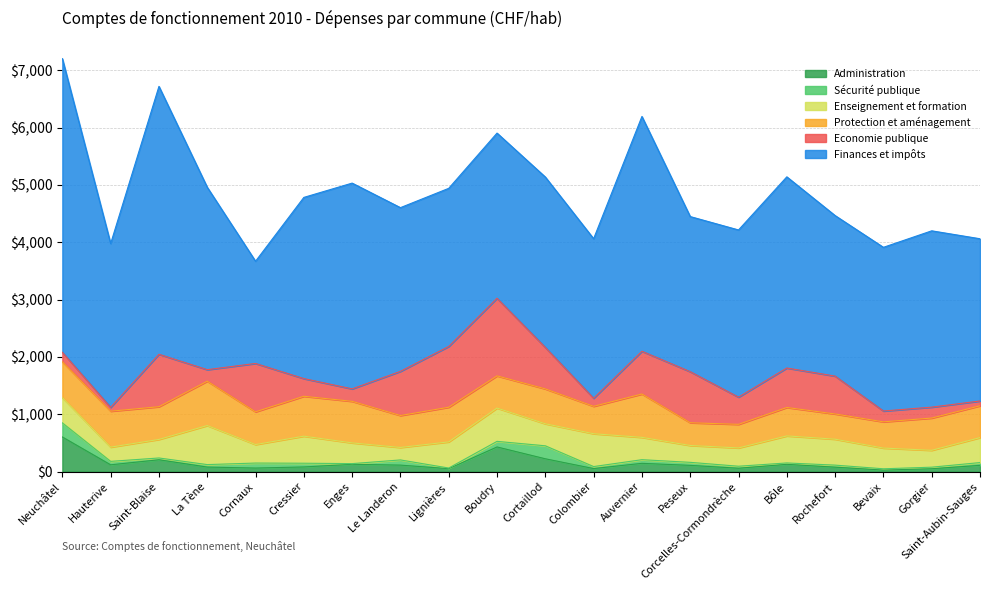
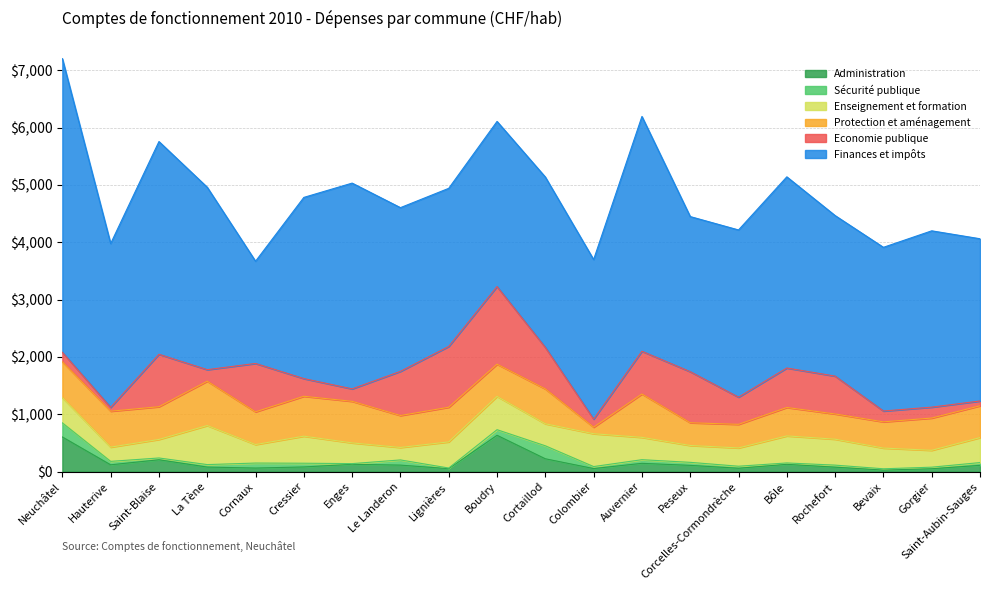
Finances et impôts, Saint-Blaise: $4,700 -> $3,700
Administration, Boudry: $400 -> $600
Protection et aménagement, Colombier: $500 -> $100
